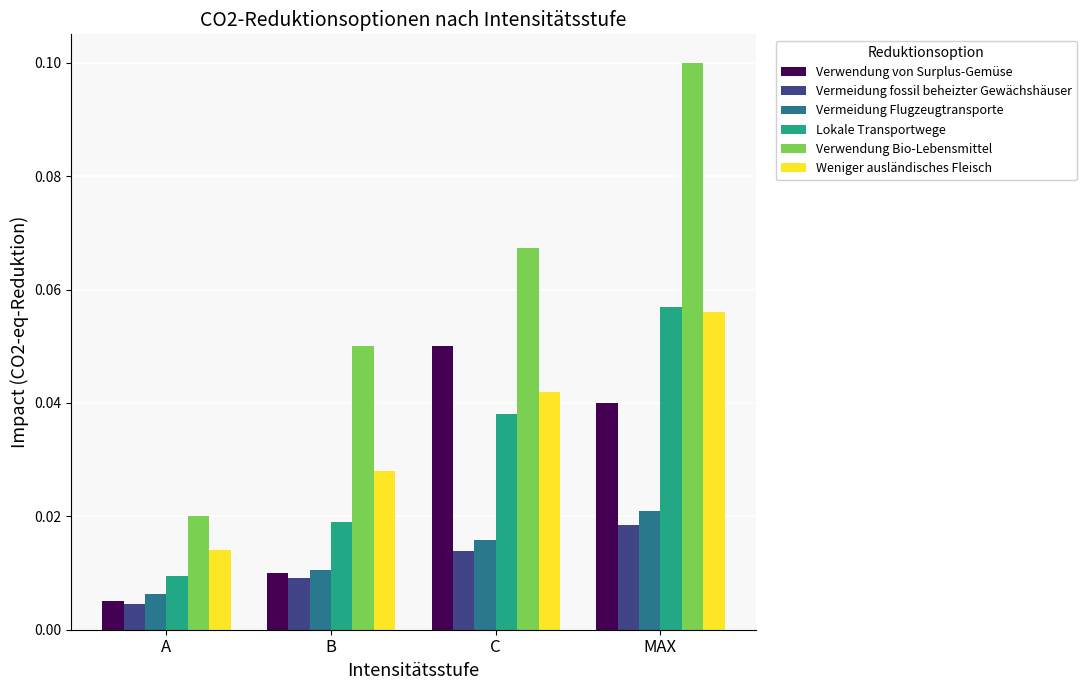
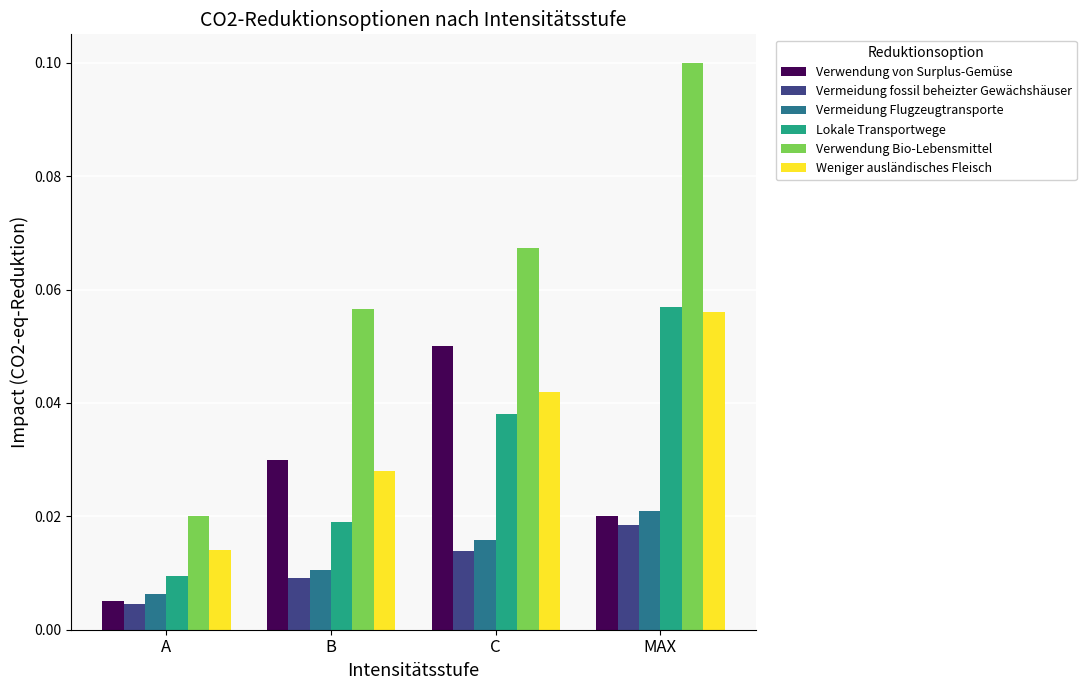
Verwendung von Surplus-Gemüse, B: 0.01 -> 0.03
Verwendung Bio-Lebensmittel, B: 0.050 -> 0.057
Verwendung von Surplus-Gemüse, MAX: 0.04 -> 0.02
